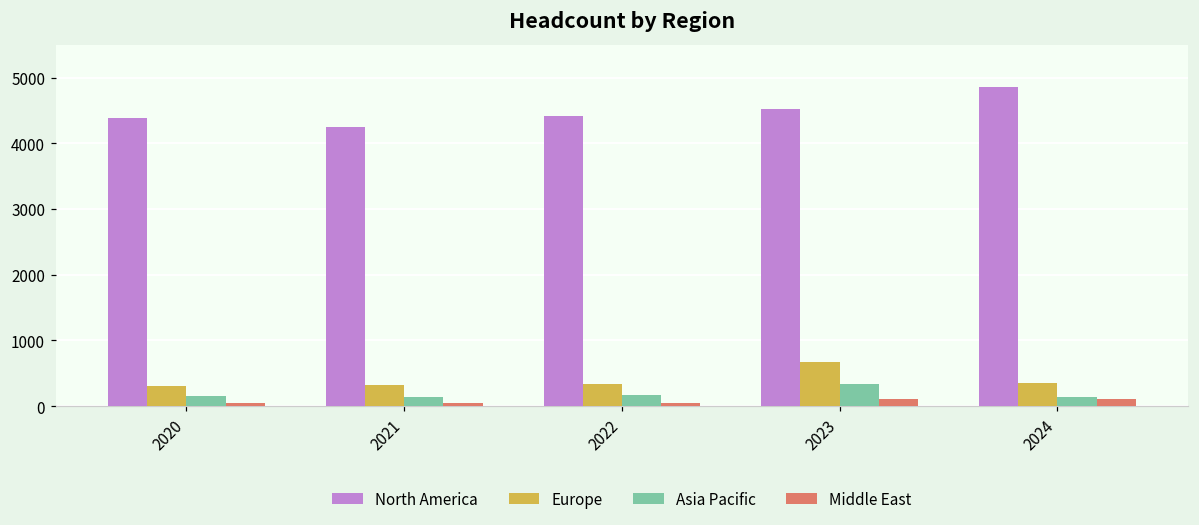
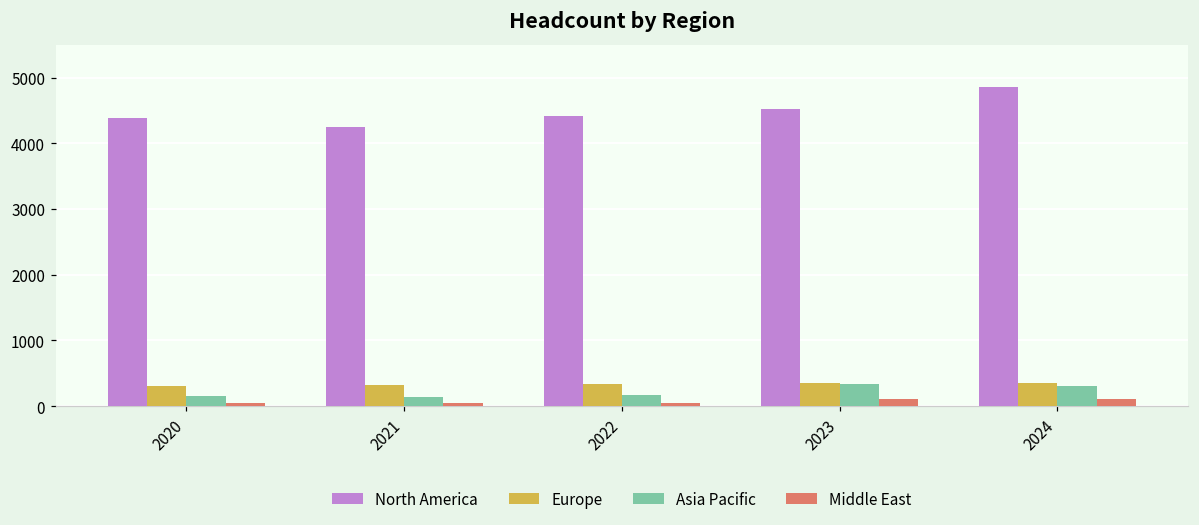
Europe, 2023: 700 -> 400
Asia Pacific, 2024: 100 -> 300
